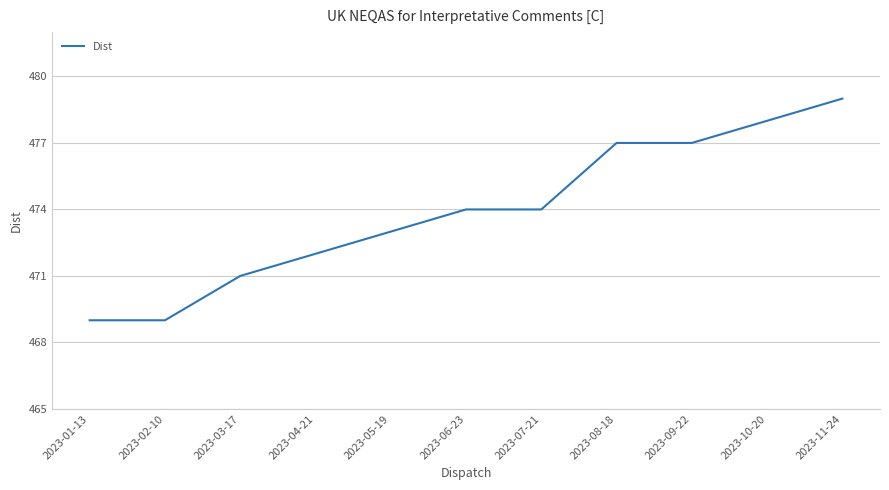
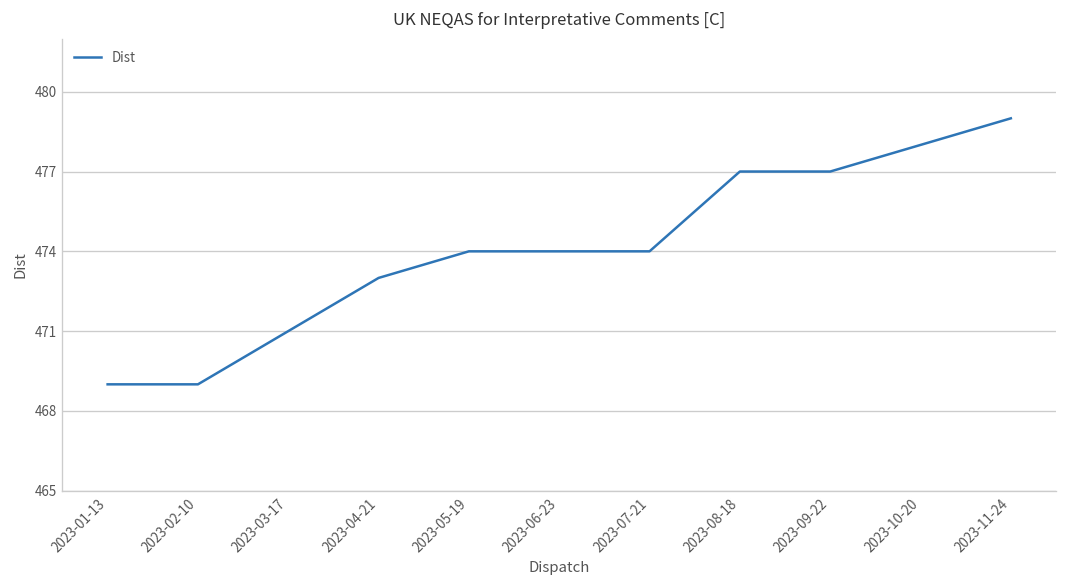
2023-04-21: 472 -> 473
2023-05-19: 473 -> 474
